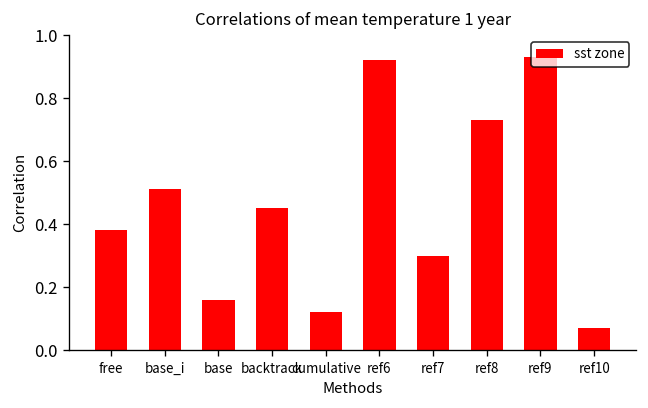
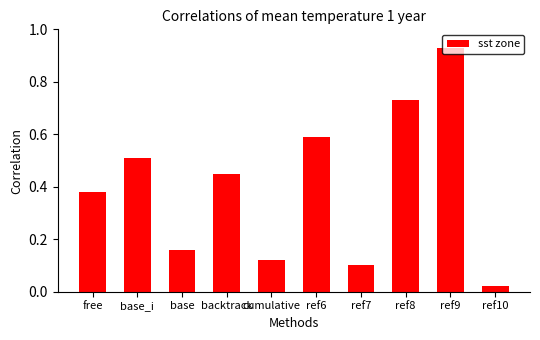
ref6: 0.92 -> 0.59
ref7: 0.3 -> 0.1
ref10: 0.07 -> 0.02
